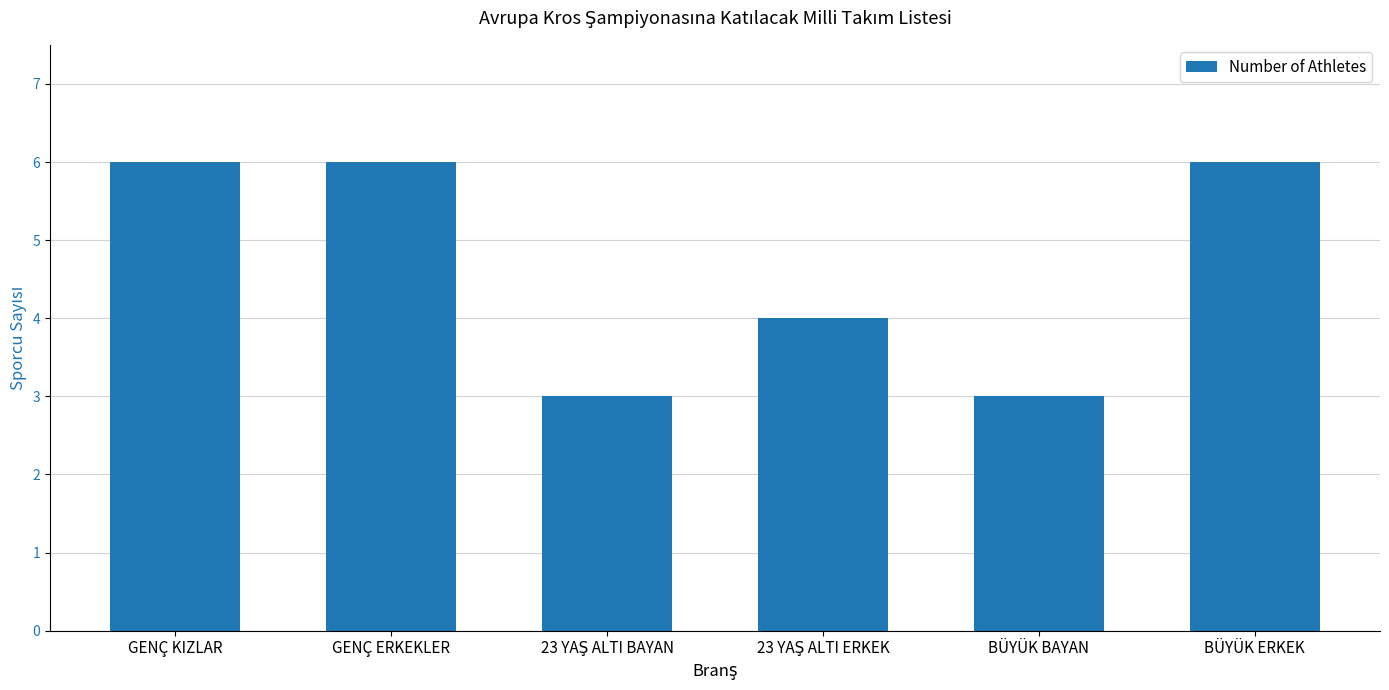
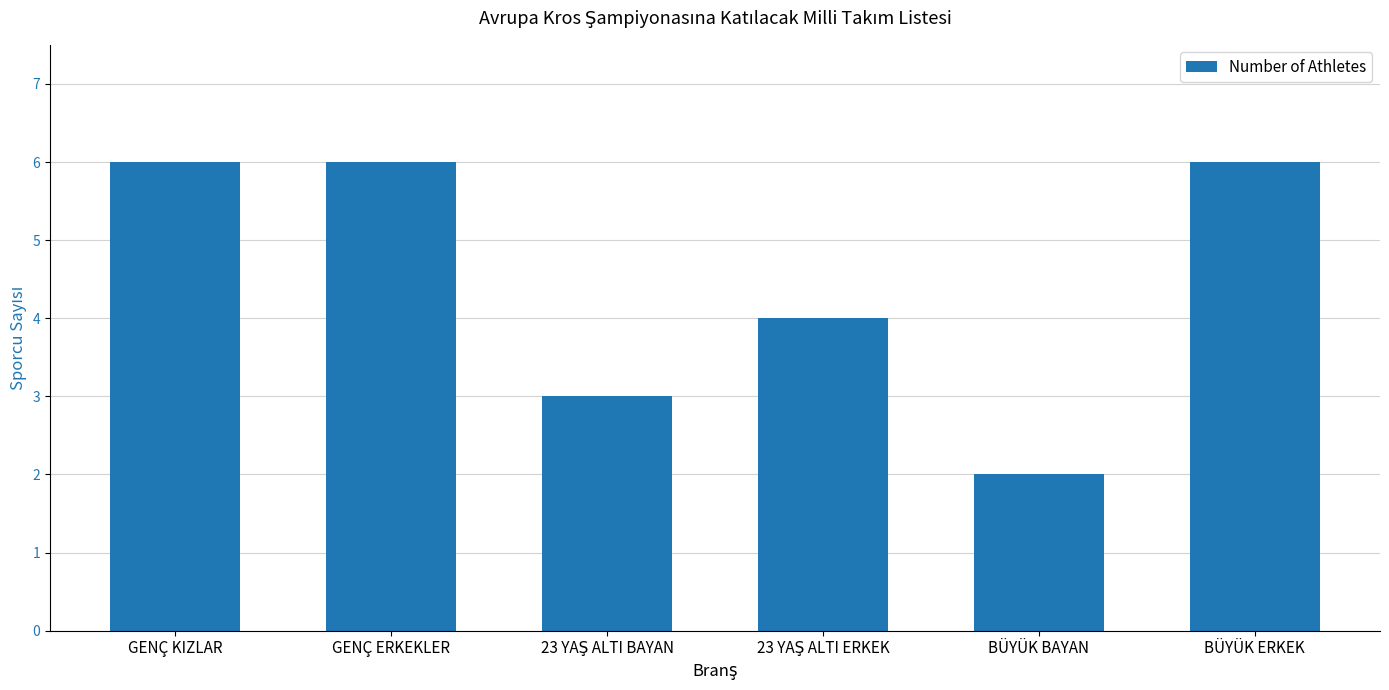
BÜYÜK BAYAN: 3 -> 2
